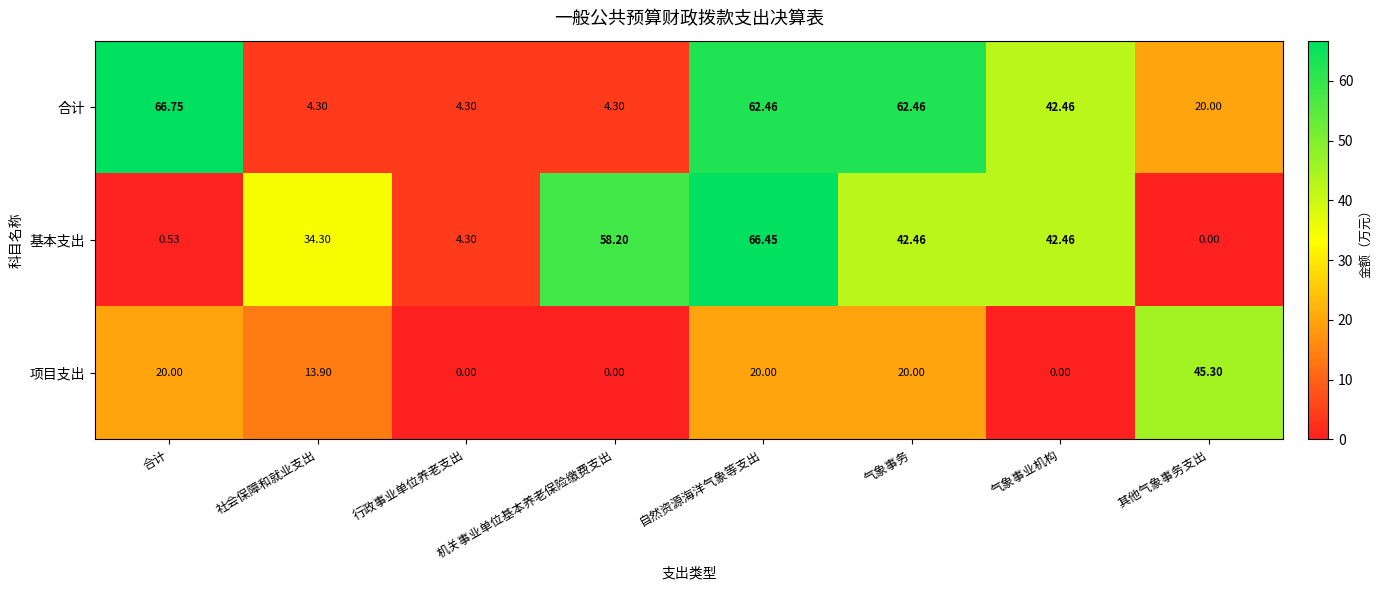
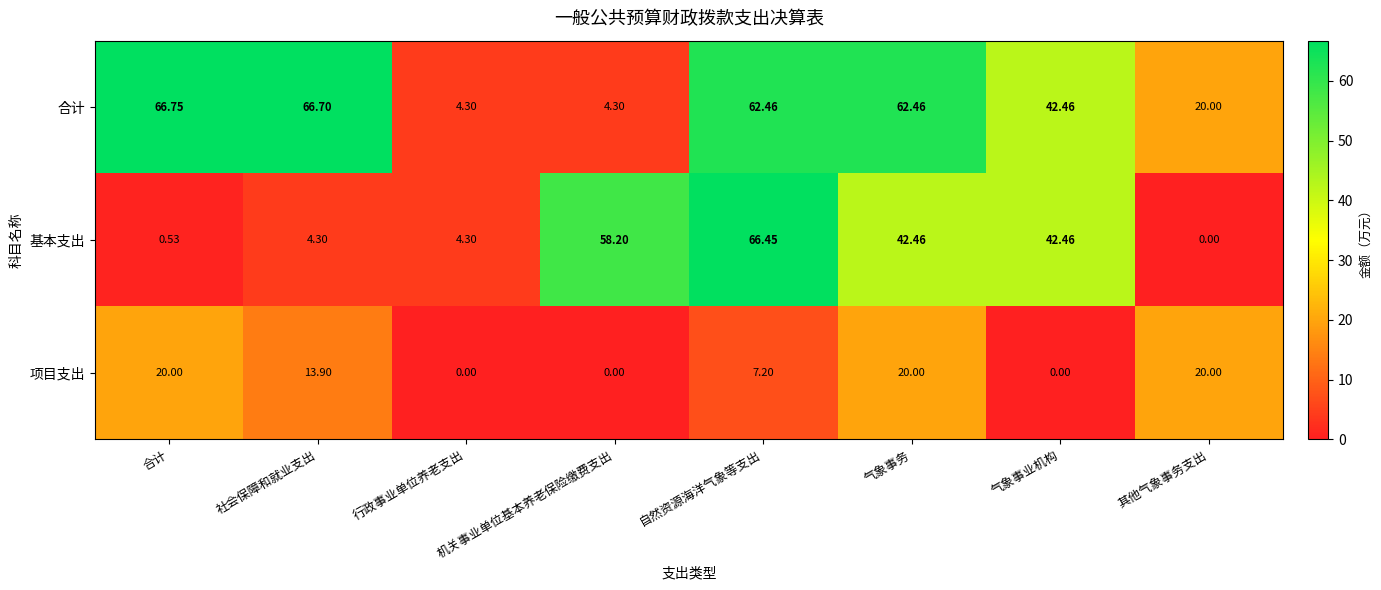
合计, 社会保障和就业支出: 4.30 -> 66.70
基本支出, 社会保障和就业支出: 34.30 -> 4.30
项目支出, 自然资源海洋气象等支出: 20.00 -> 7.20
项目支出, 其他气象事务支出: 45.30 -> 20.00
